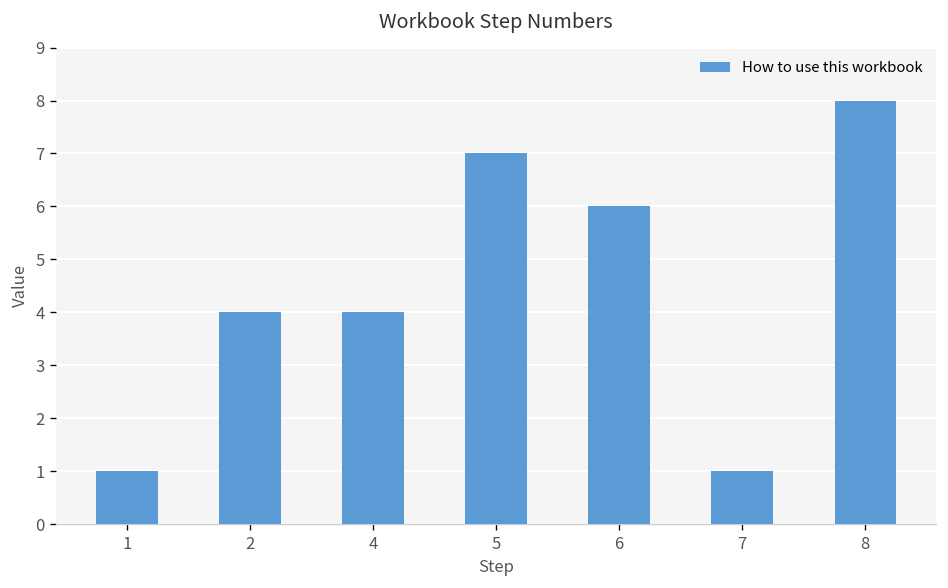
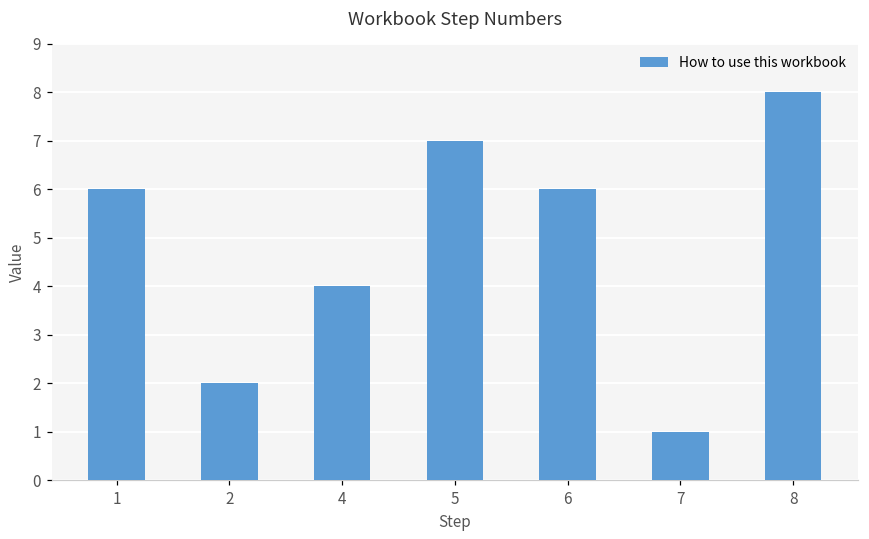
1: 1 -> 6
2: 4 -> 2
